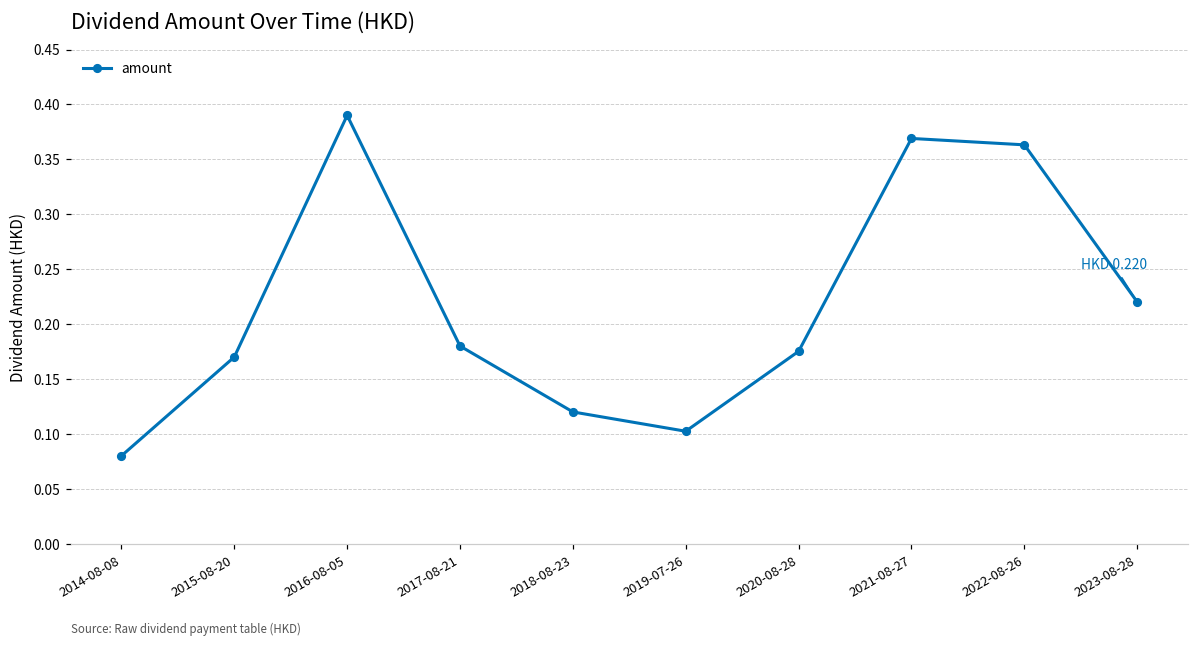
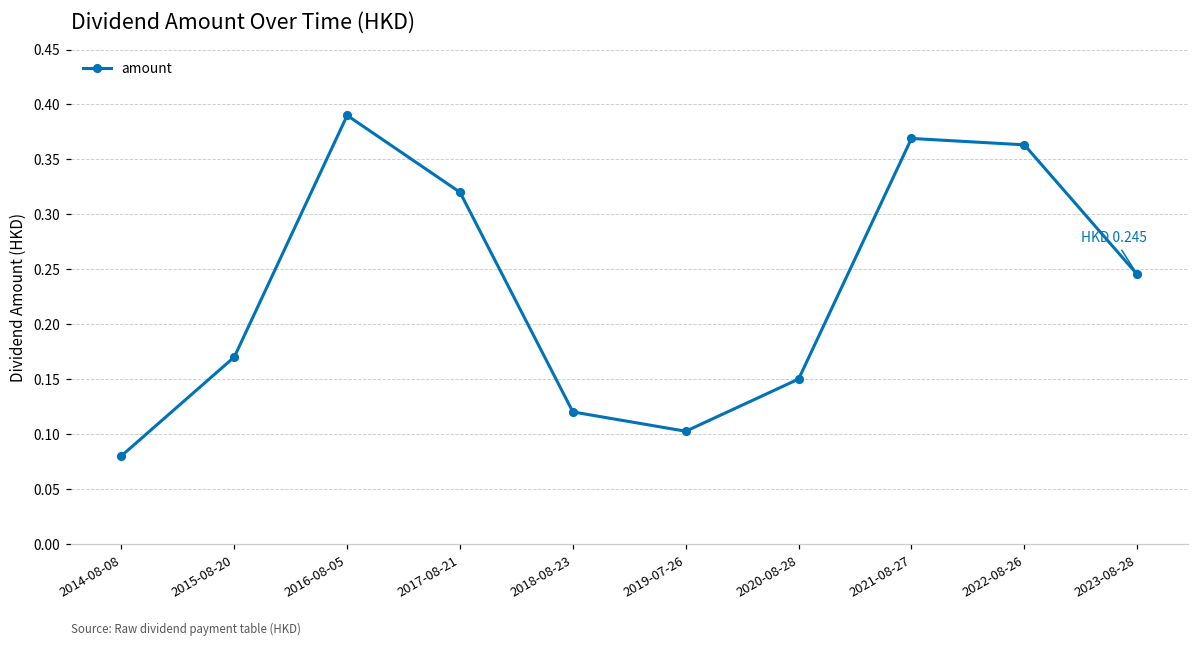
2017-08-21: 0.18 -> 0.32
2020-08-28: 0.18 -> 0.15
2023-08-28: 0.220 -> 0.245
